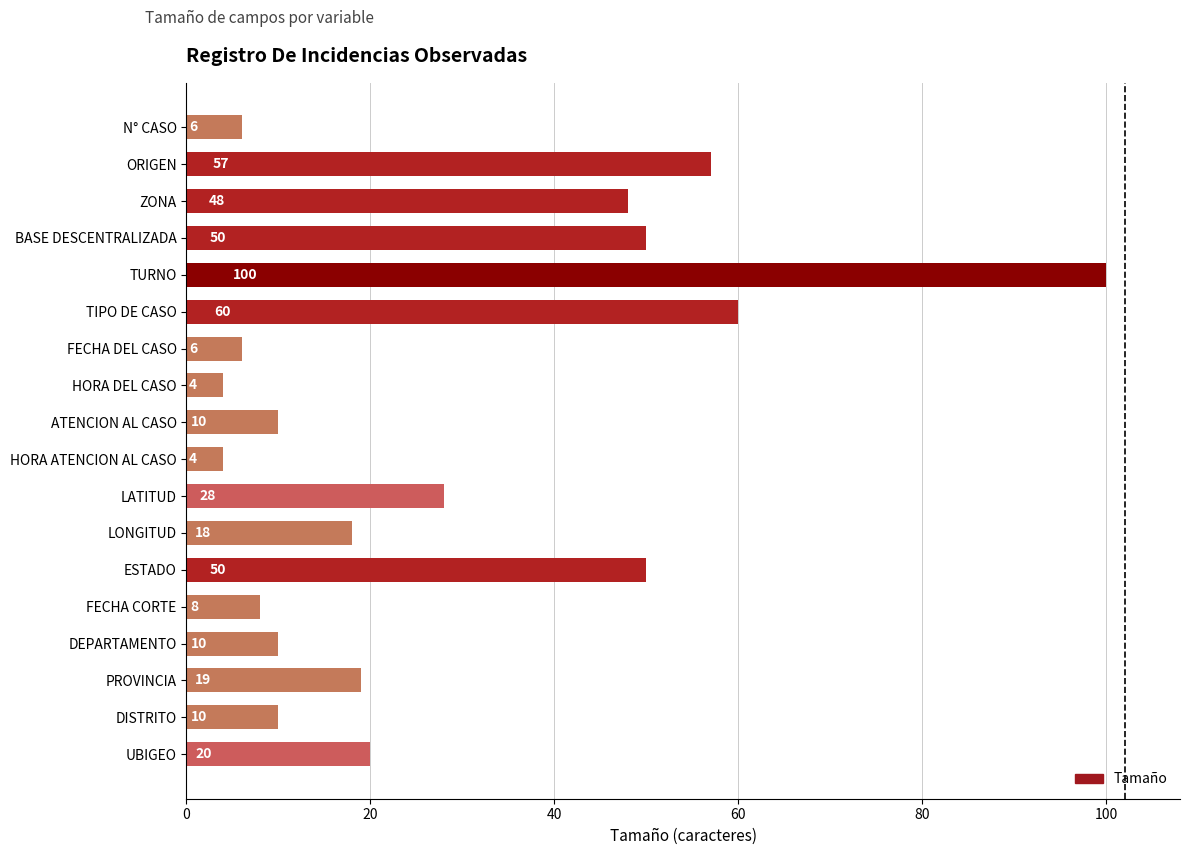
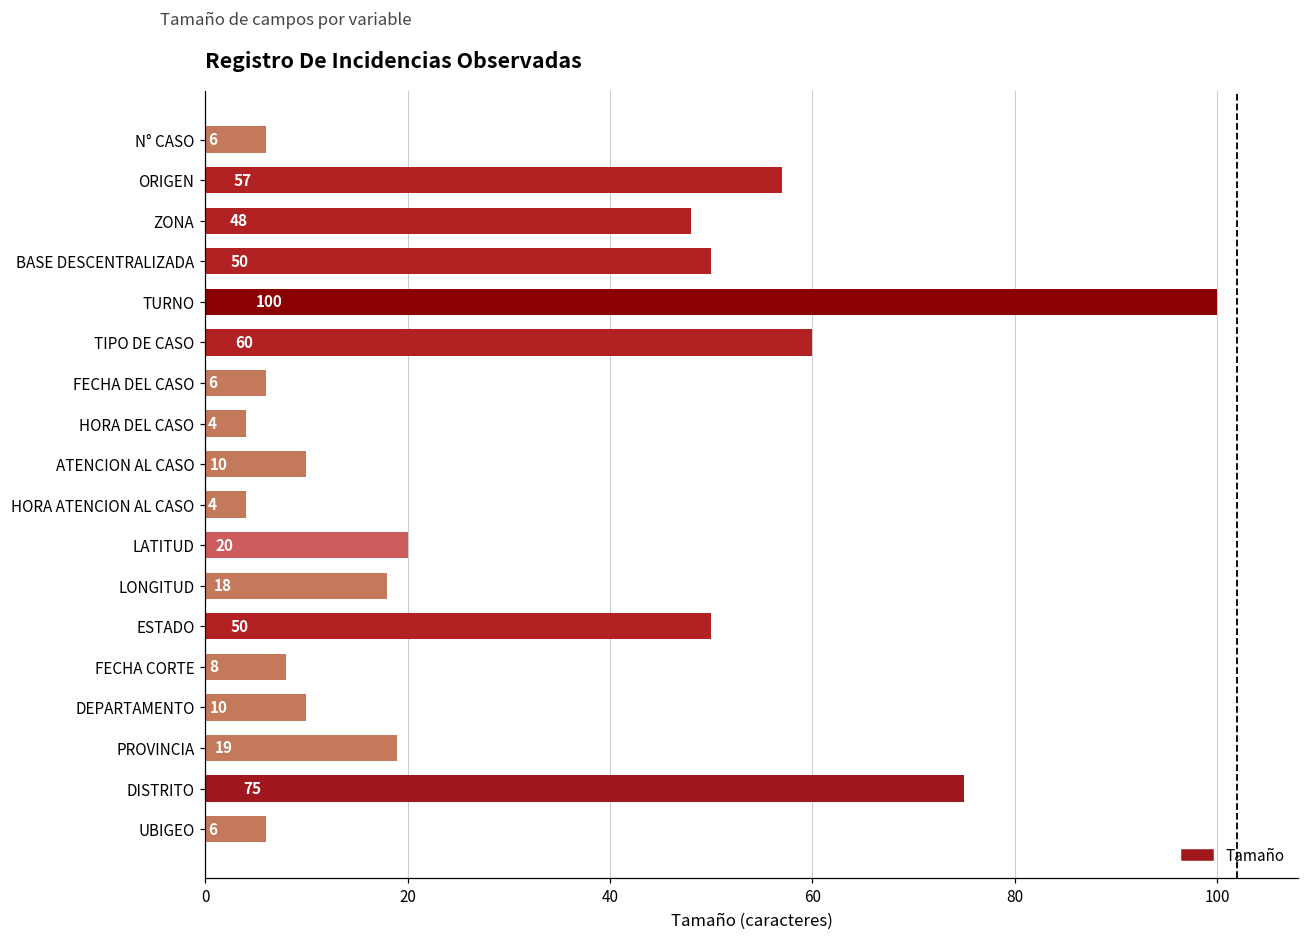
LATITUD: 28 -> 20
DISTRITO: 10 -> 75
UBIGEO: 20 -> 6
